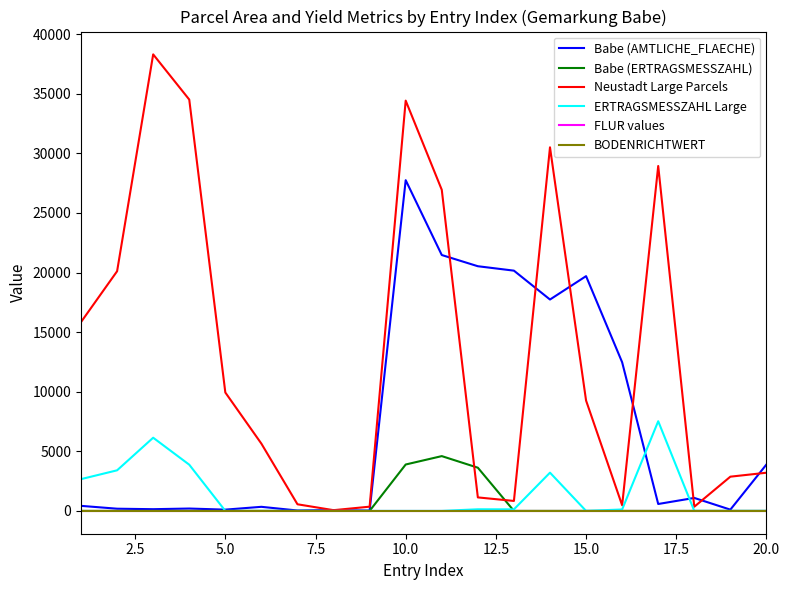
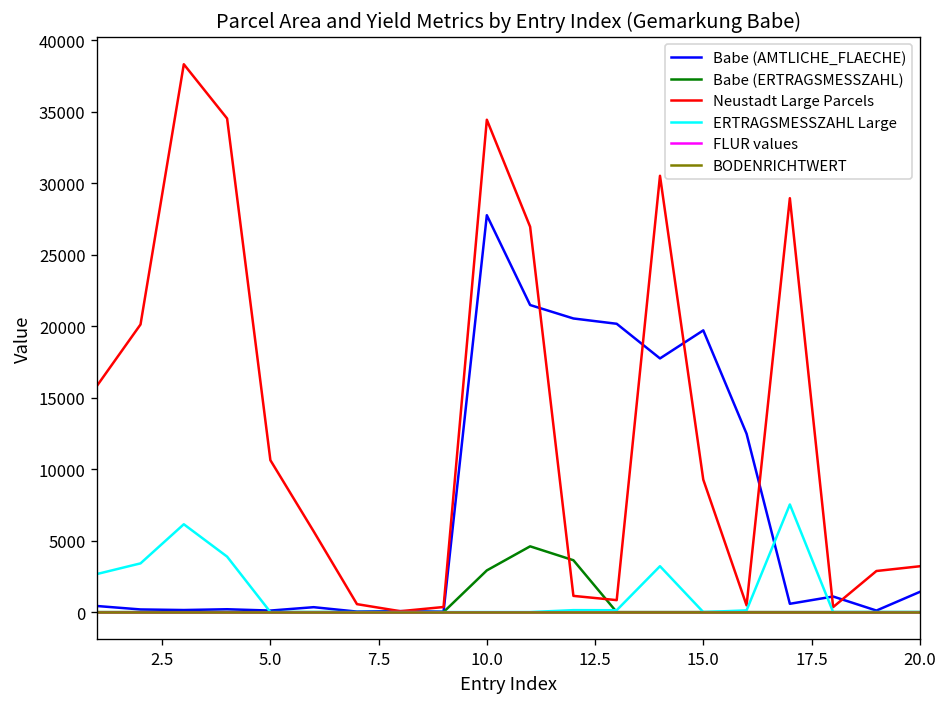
Neustadt Large Parcels, 5.0: 9900 -> 10600
Babe (ERTRAGSMESSZAHL), 10.0: 3900 -> 2900
Babe (AMTLICHE_FLAECHE), 20.0: 3900 -> 1400
